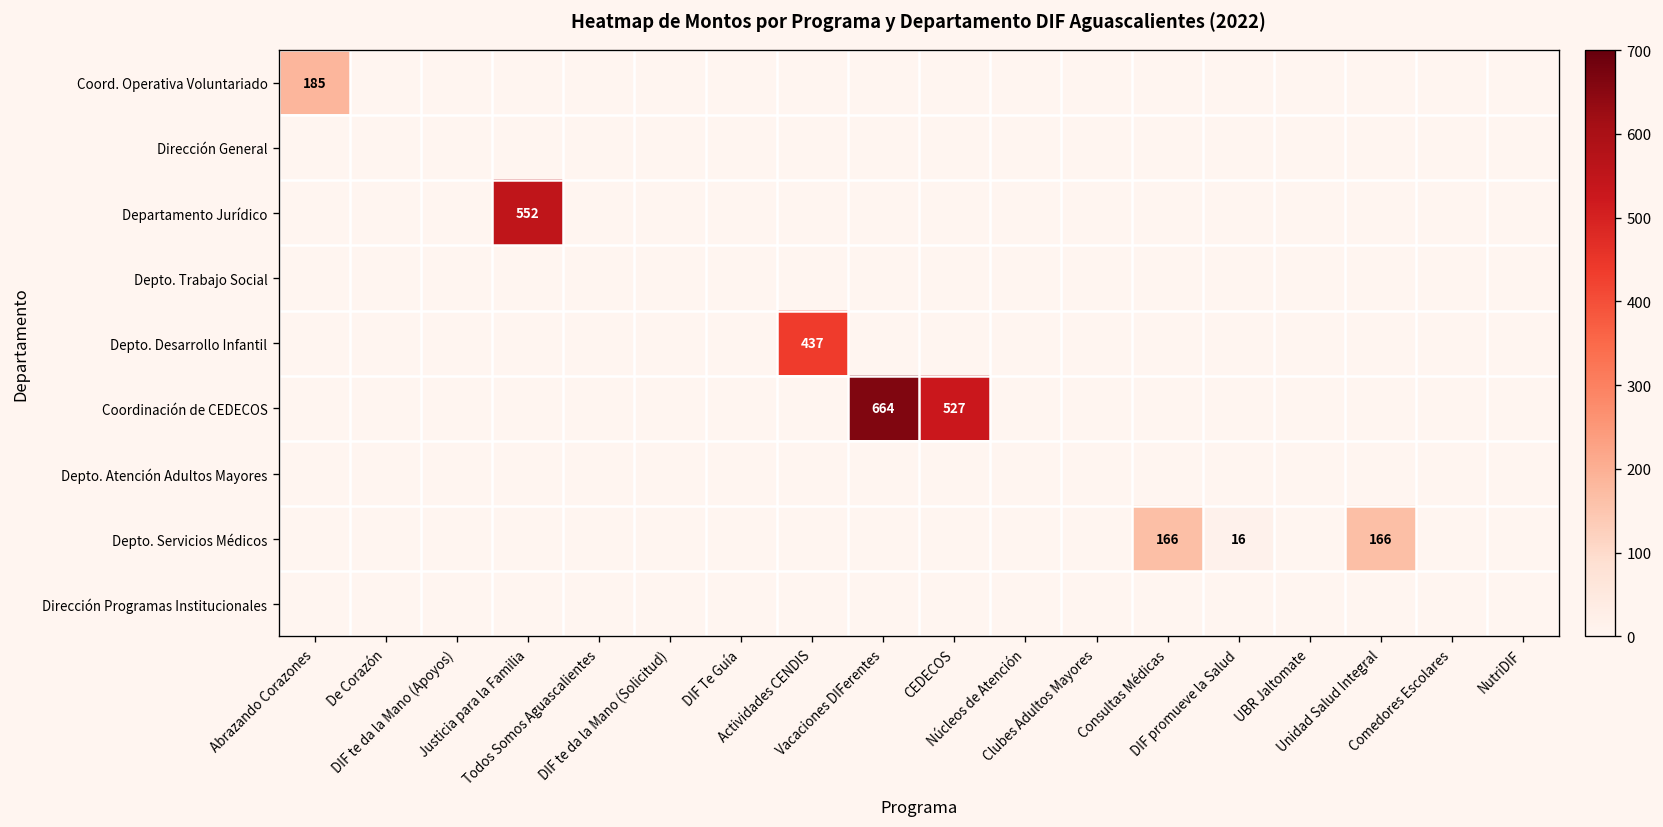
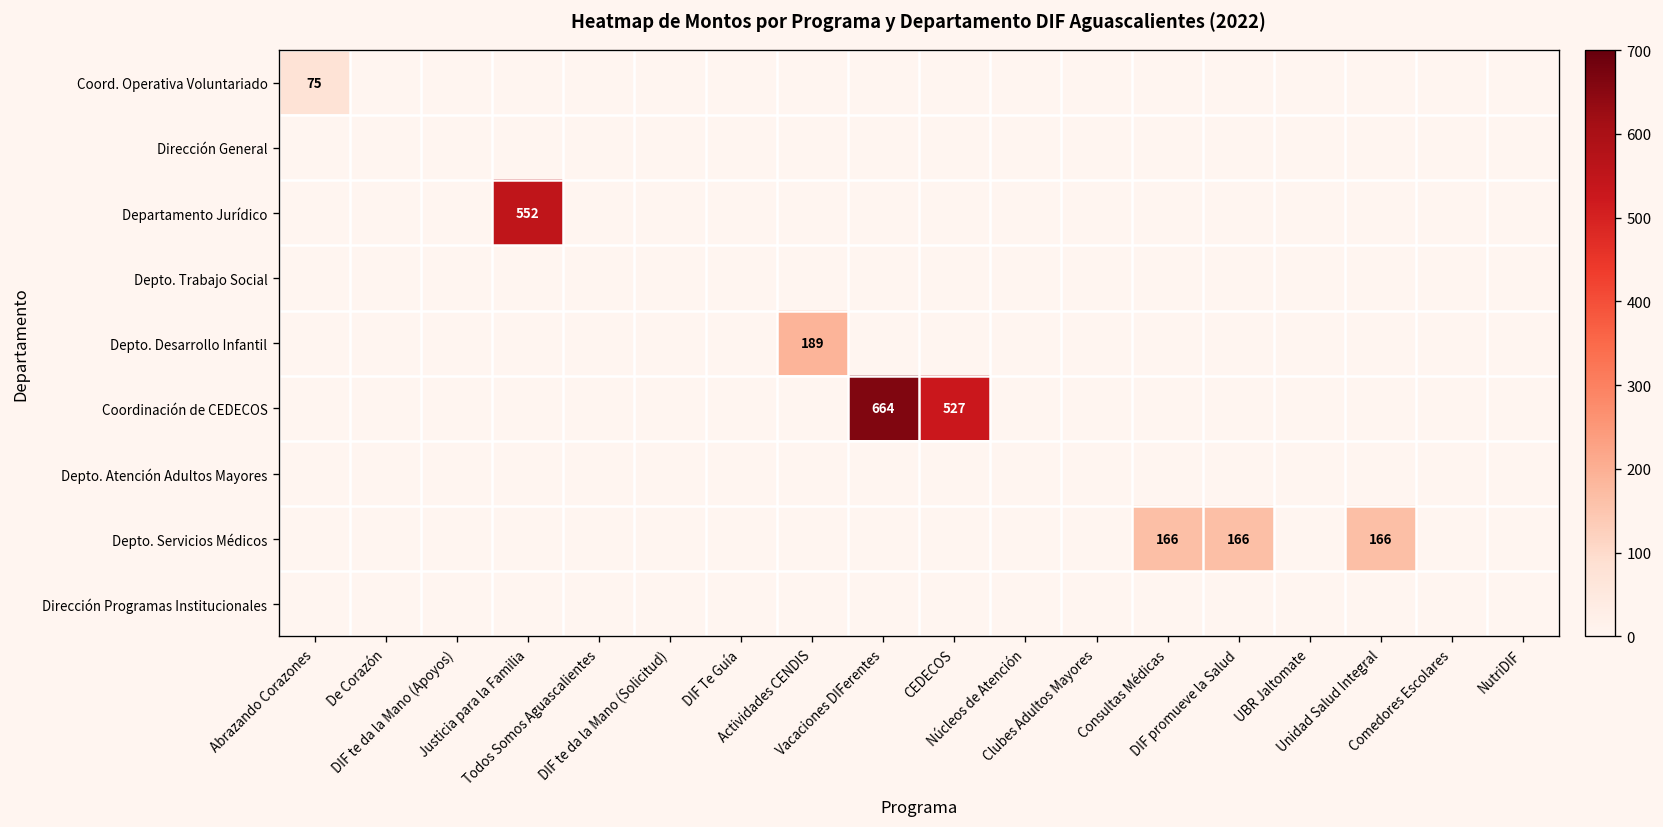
Coord. Operativa Voluntariado, Abrazando Corazones: 185 -> 75
Depto. Desarrollo Infantil, Actividades CENDIS: 437 -> 189
Depto. Servicios Médicos, DIF promueve la Salud: 16 -> 166
